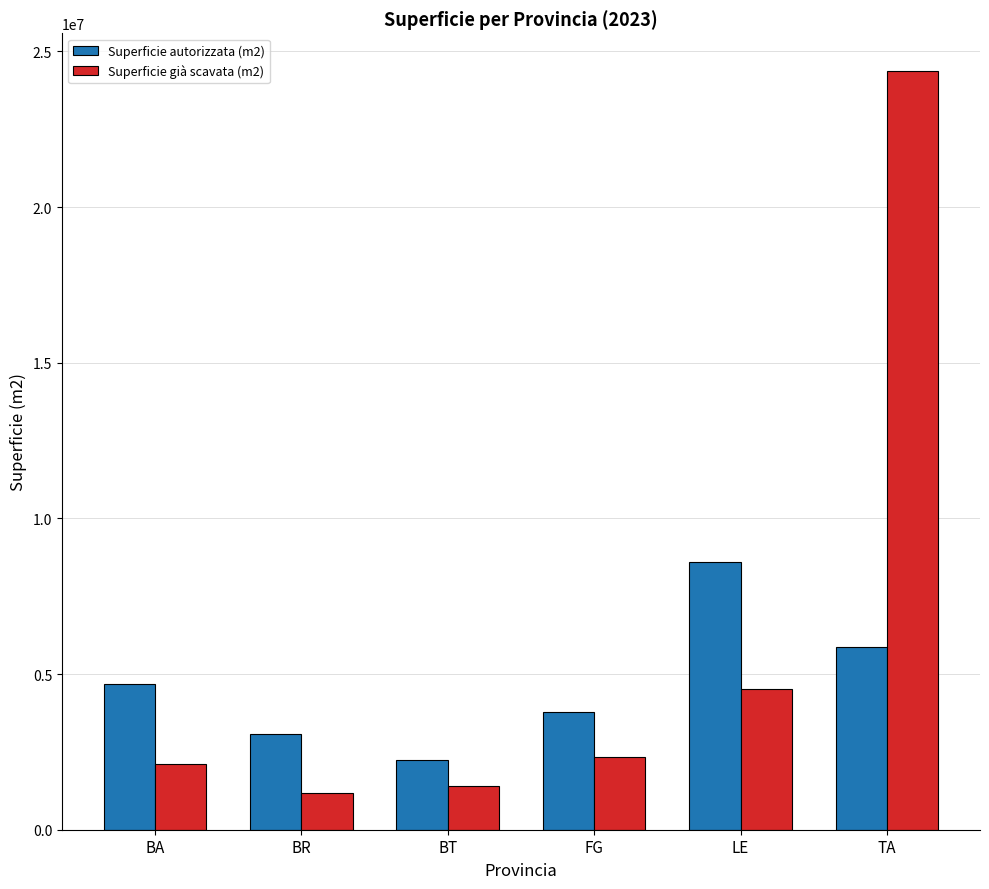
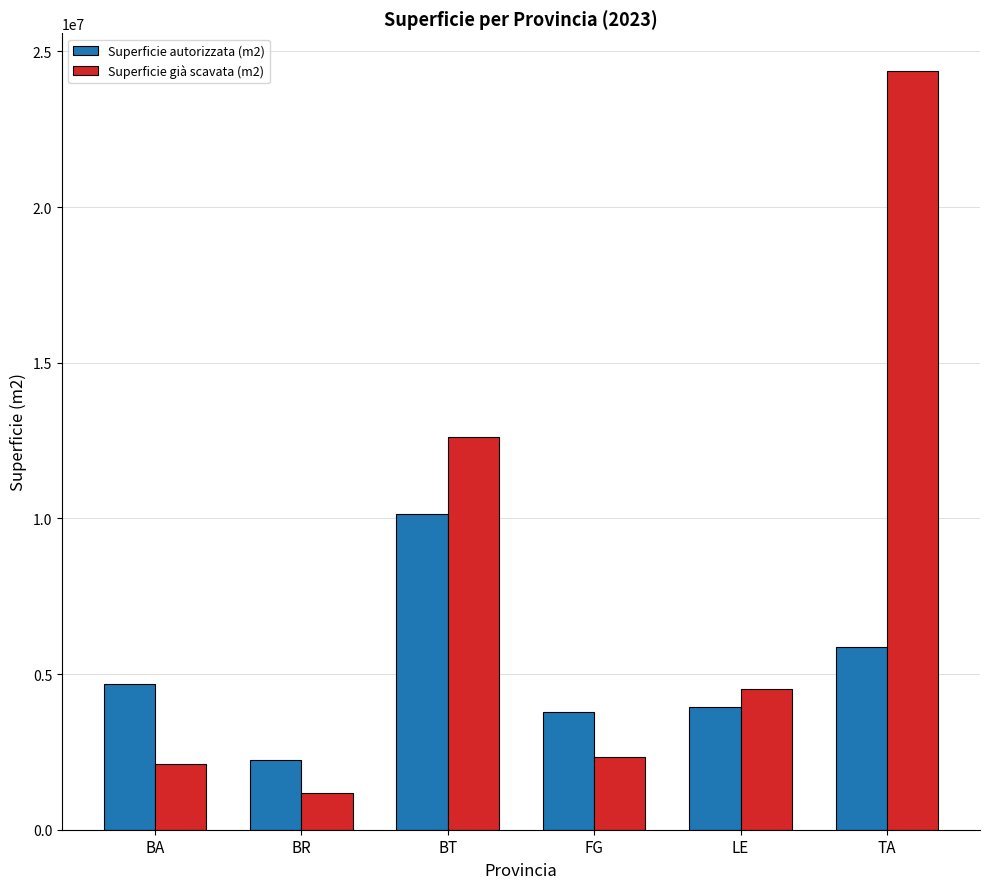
Superficie autorizzata (m2), BR: 3100000 -> 2200000
Superficie autorizzata (m2), BT: 2200000 -> 10100000
Superficie già scavata (m2), BT: 1400000 -> 12600000
Superficie autorizzata (m2), LE: 8600000 -> 3900000
